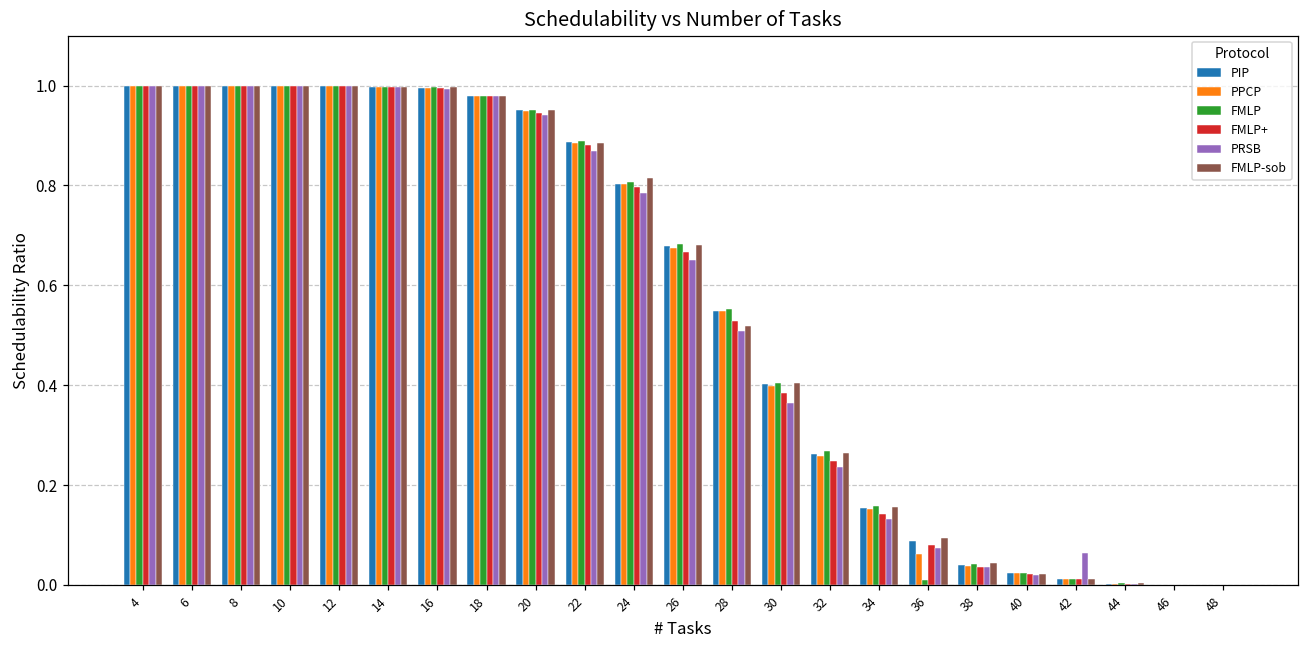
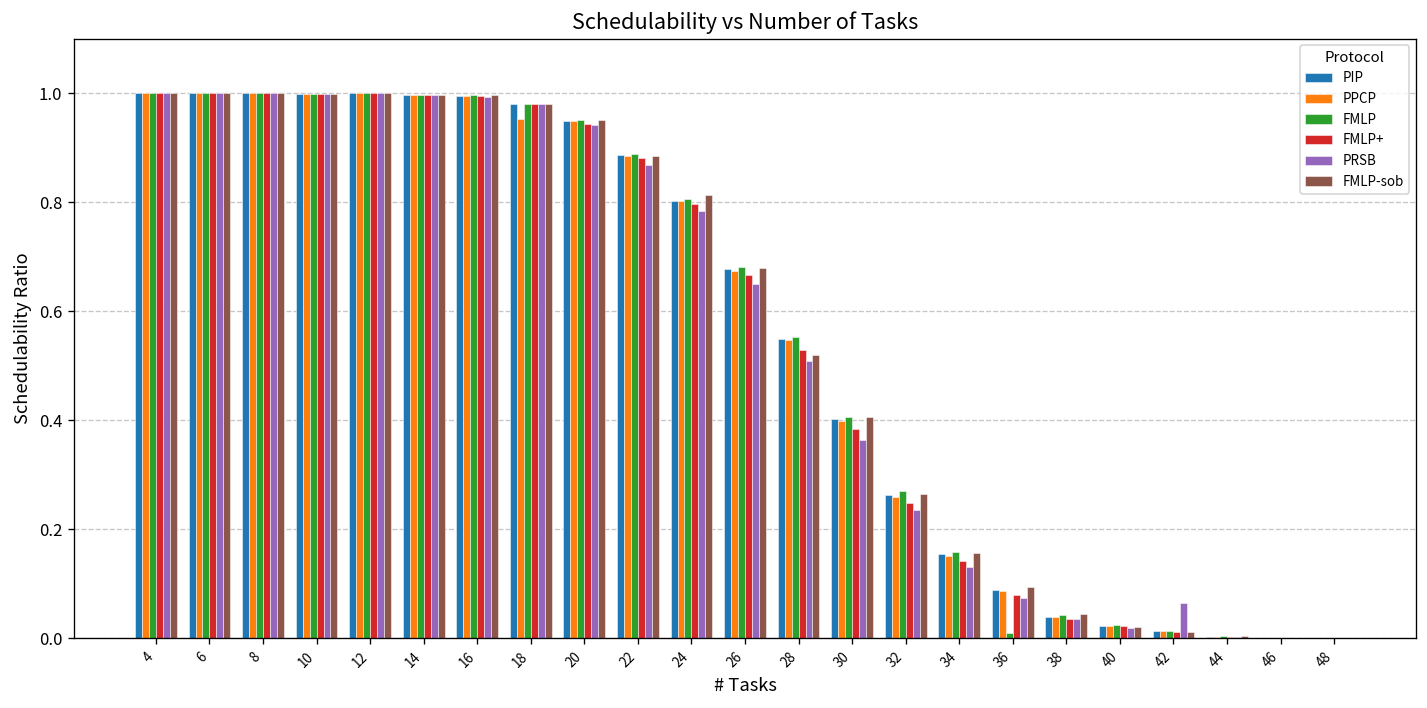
PPCP, 18: 0.98 -> 0.95
PPCP, 36: 0.06 -> 0.09
